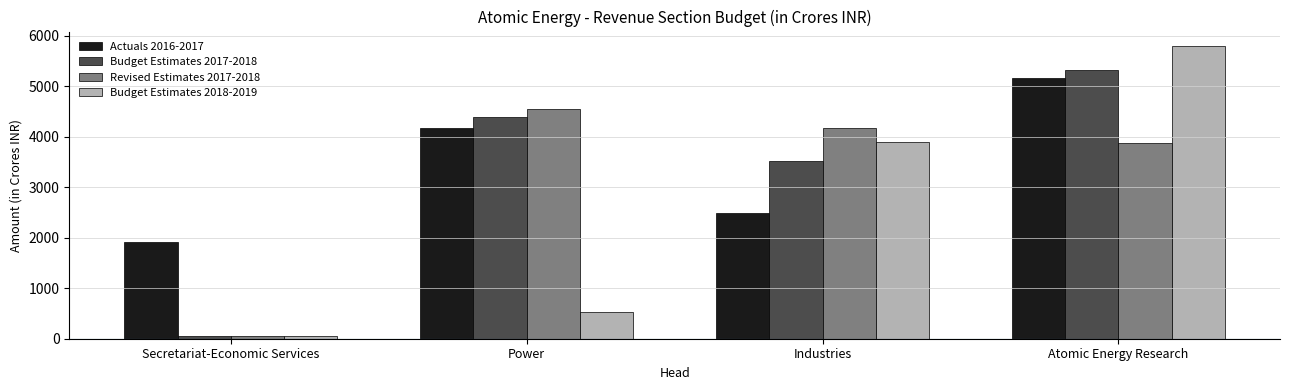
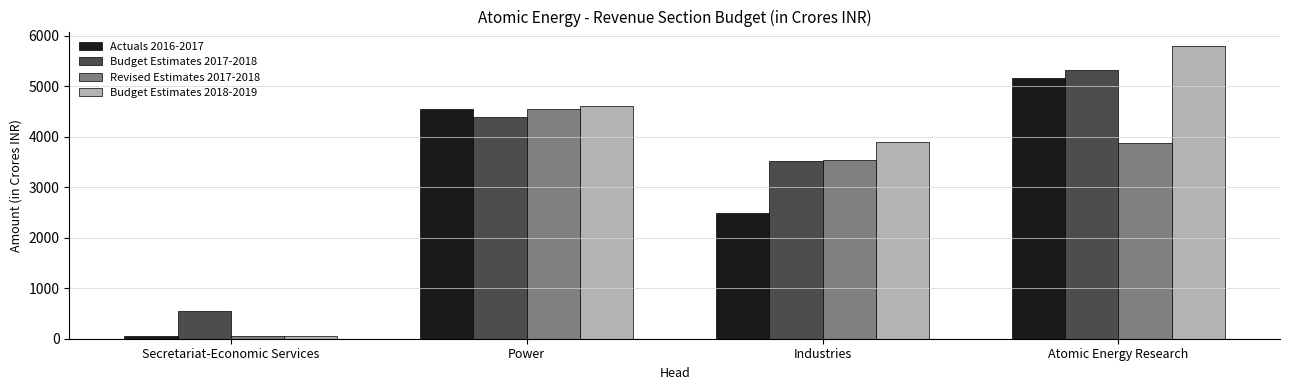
Actuals 2016-2017, Secretariat-Economic Services: 1900 -> 0
Budget Estimates 2017-2018, Secretariat-Economic Services: 0 -> 500
Actuals 2016-2017, Power: 4200 -> 4500
Budget Estimates 2018-2019, Power: 500 -> 4600
Revised Estimates 2017-2018, Industries: 4200 -> 3500
